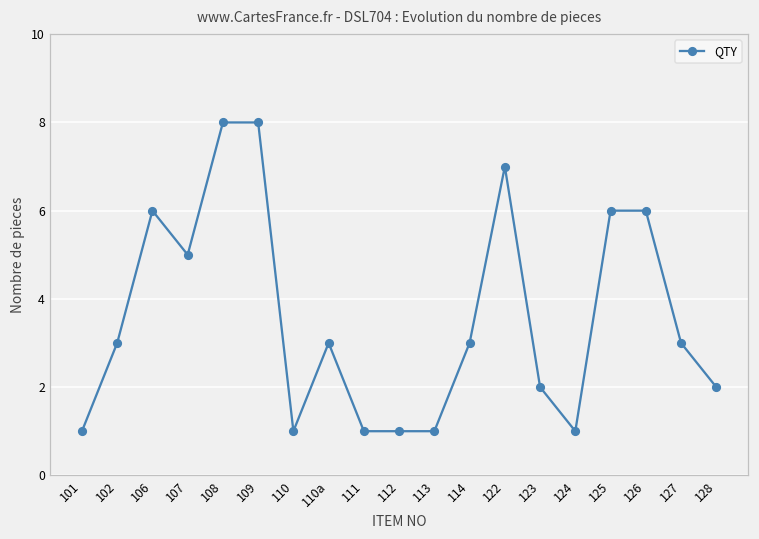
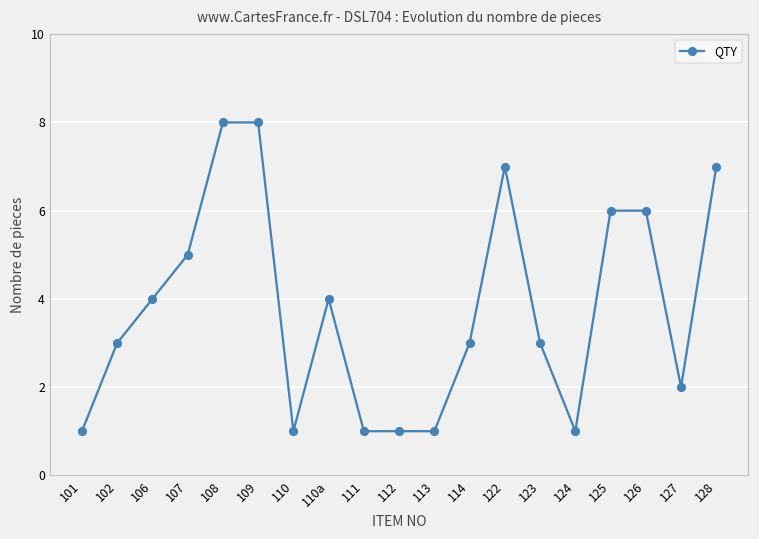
106: 6 -> 4
110a: 3 -> 4
123: 2 -> 3
127: 3 -> 2
128: 2 -> 7
